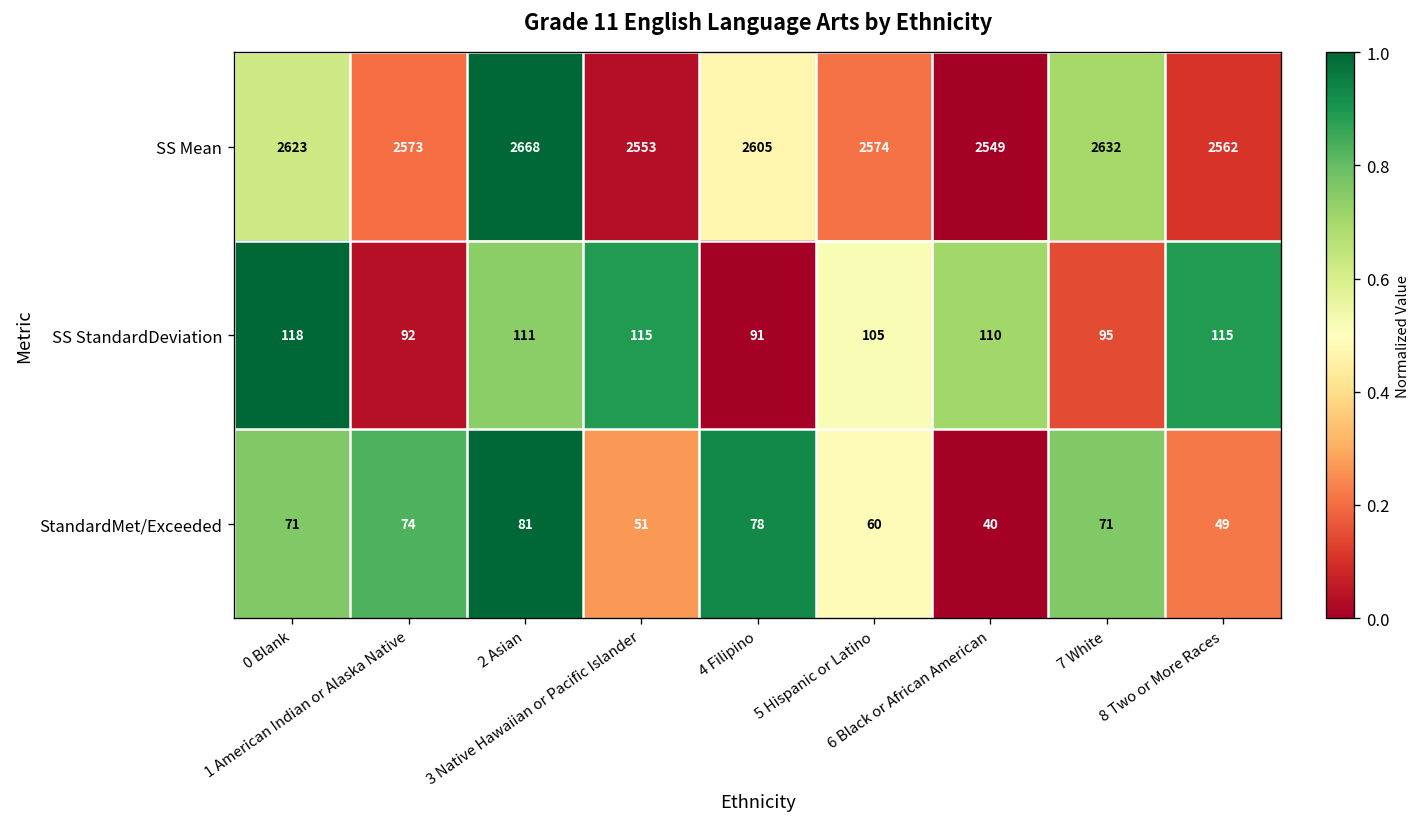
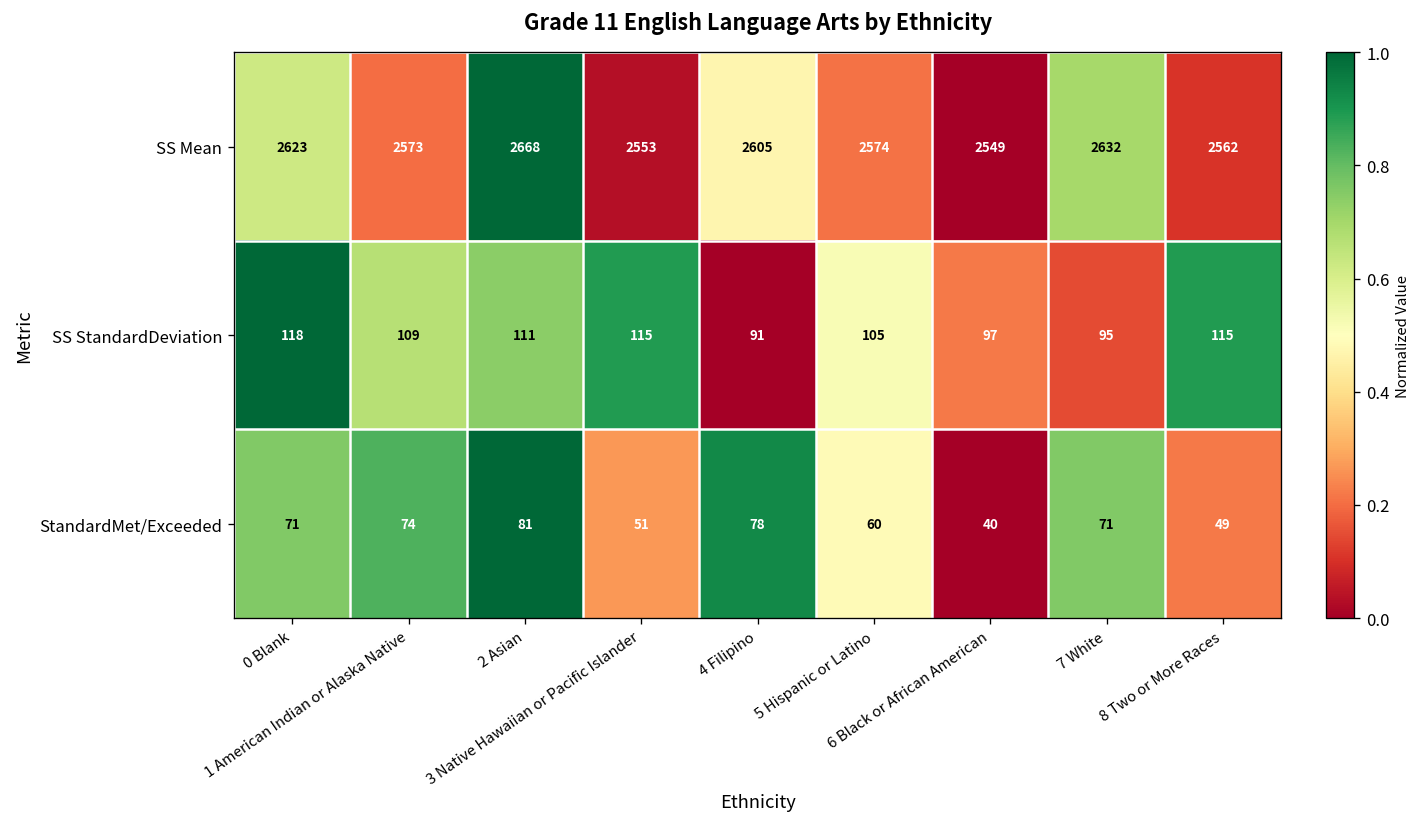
SS StandardDeviation, 1 American Indian or Alaska Native: 92 -> 109
SS StandardDeviation, 6 Black or African American: 110 -> 97
